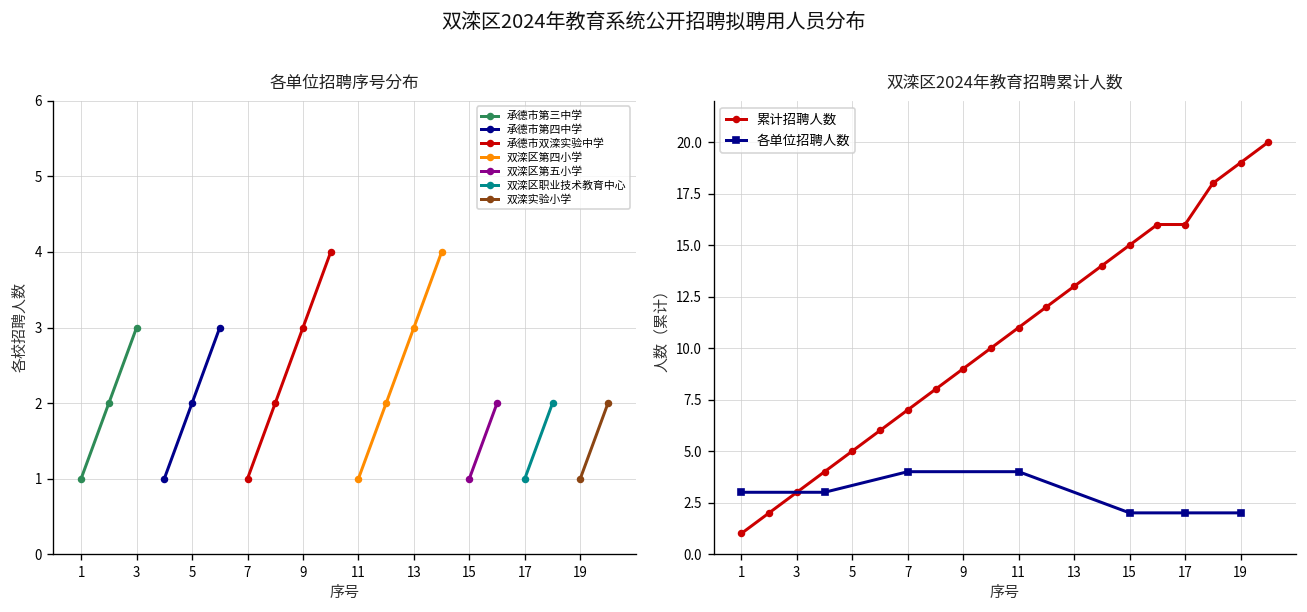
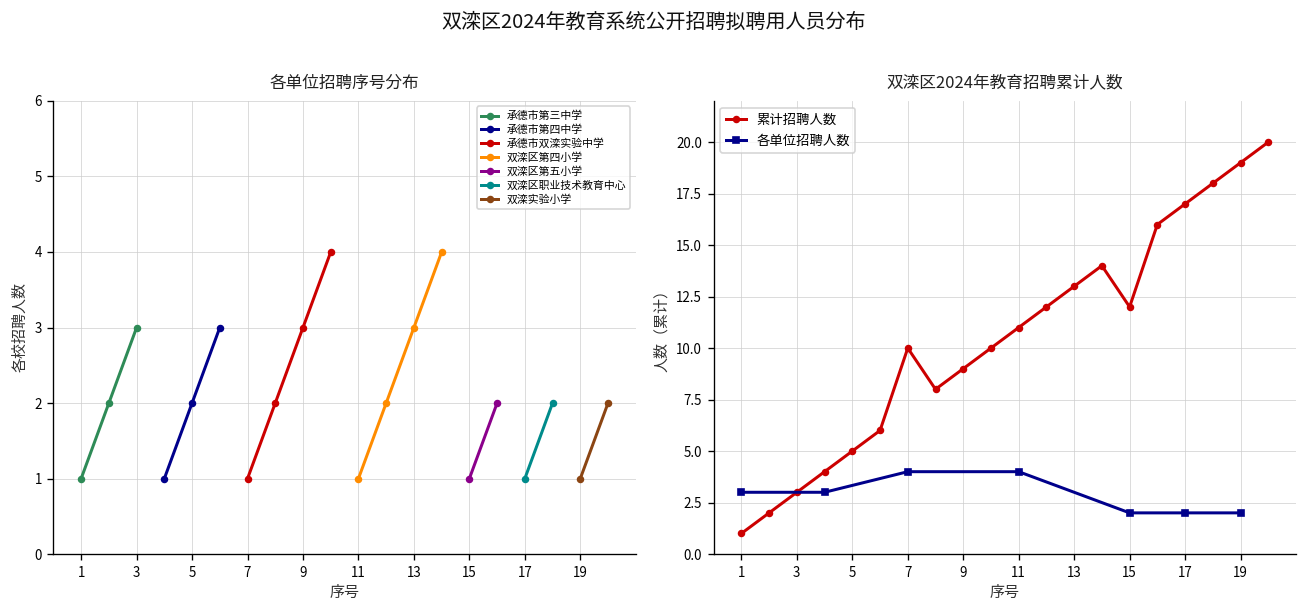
双滦区2024年教育招聘累计人数, 累计招聘人数, 7: 7 -> 10
双滦区2024年教育招聘累计人数, 累计招聘人数, 15: 15 -> 12
双滦区2024年教育招聘累计人数, 累计招聘人数, 17: 16 -> 17
